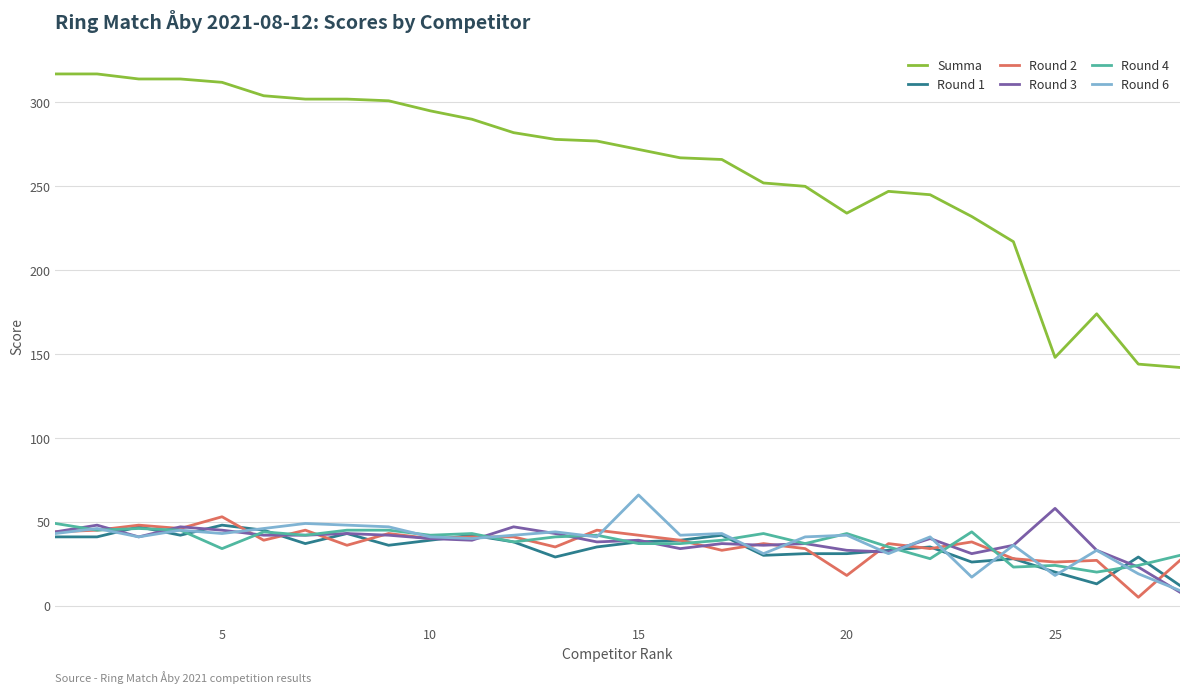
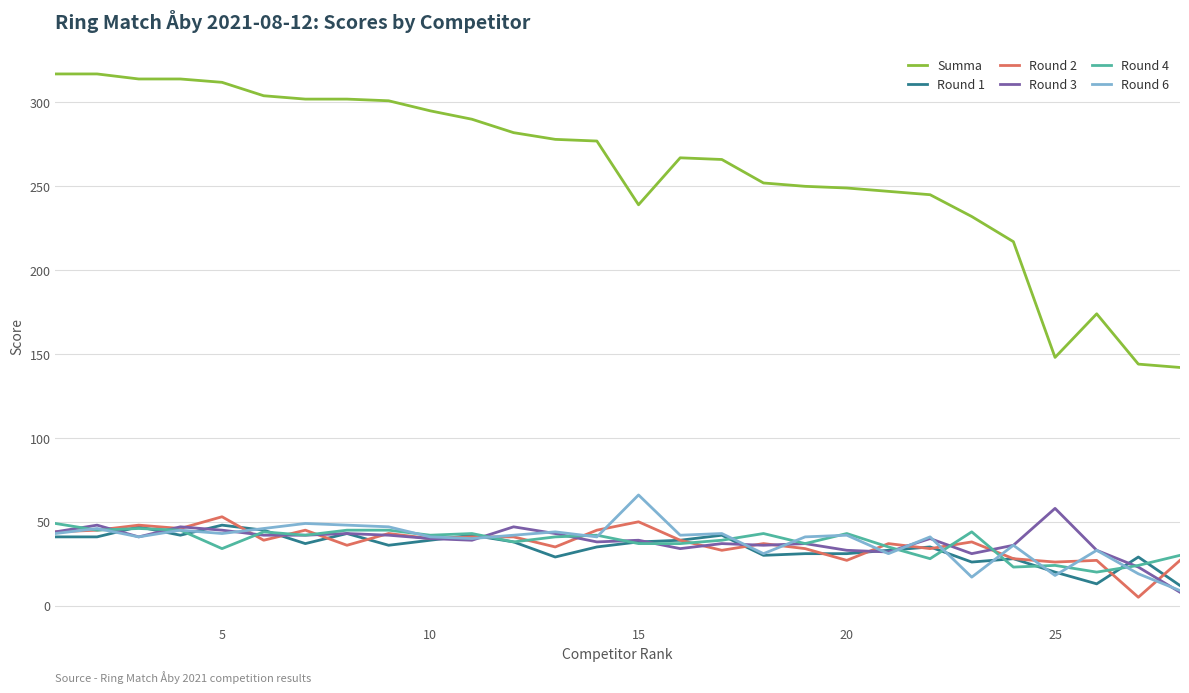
Summa, 15: 272 -> 239
Round 2, 15: 42 -> 50
Summa, 20: 234 -> 249
Round 2, 20: 18 -> 27
